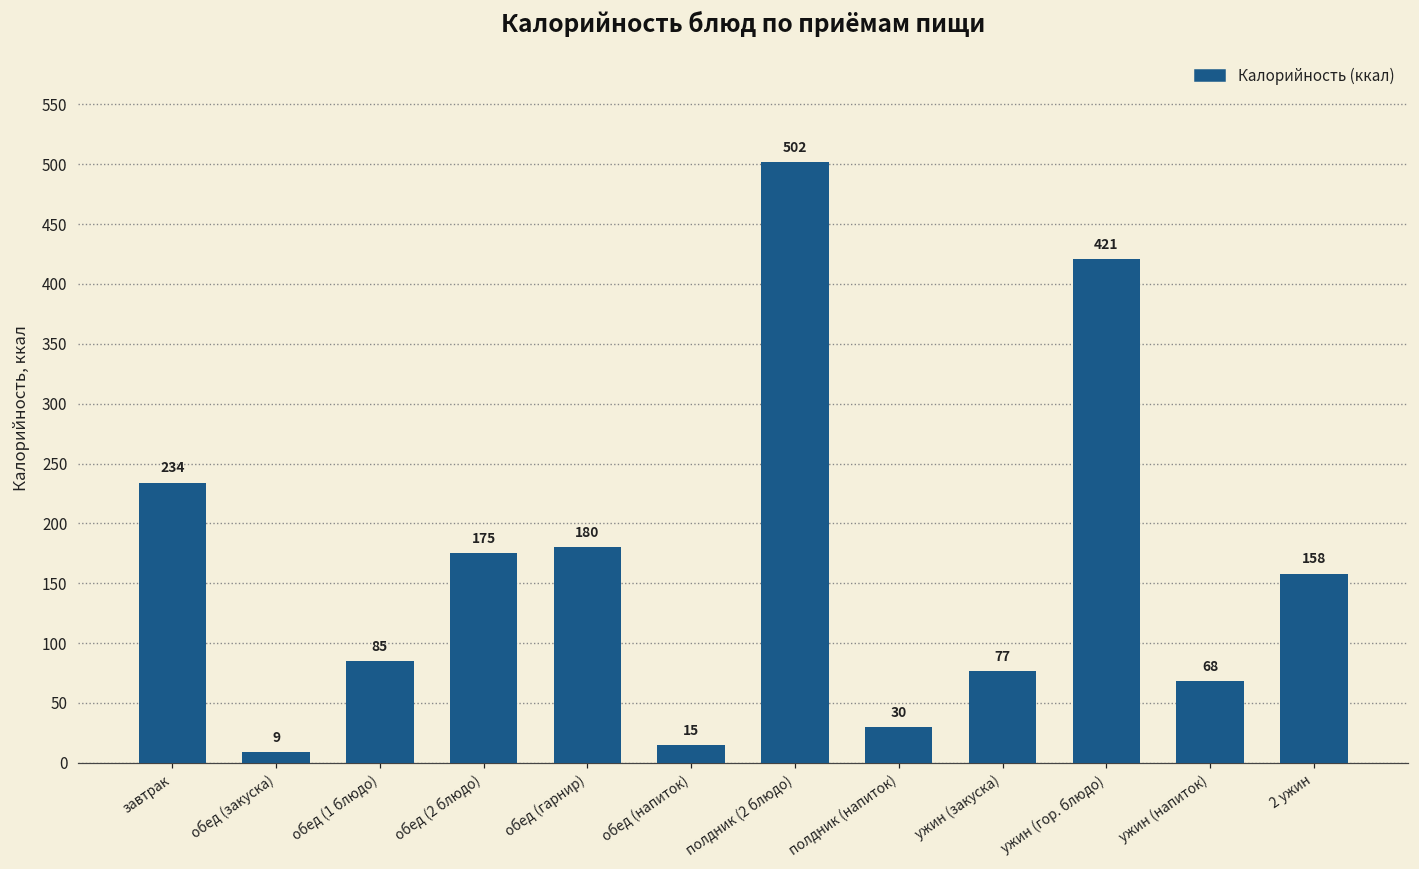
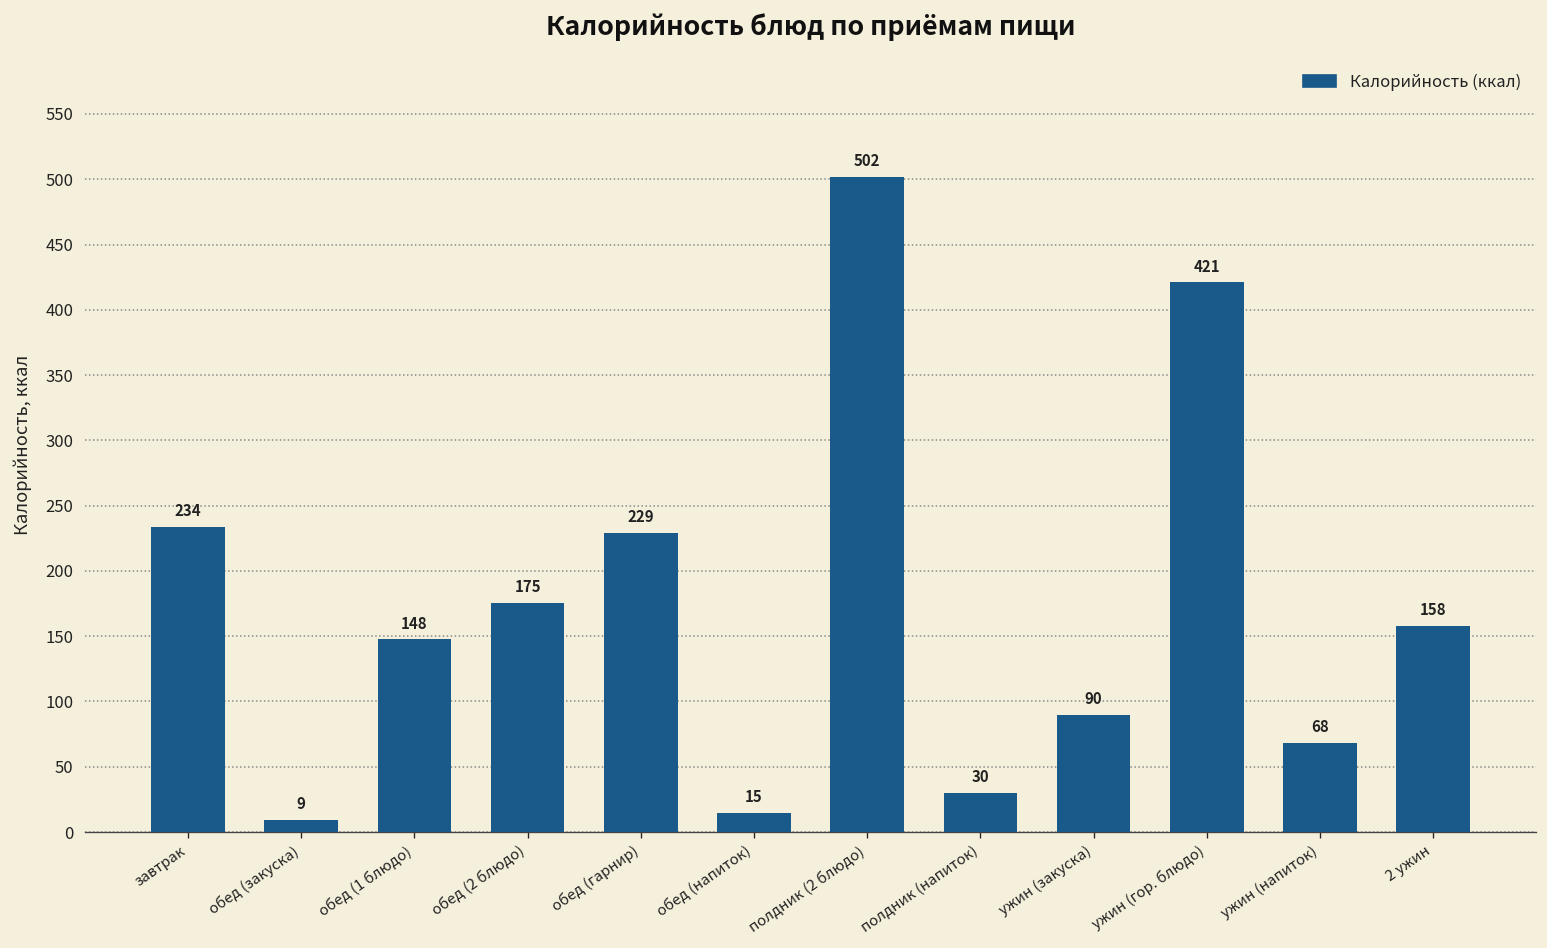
обед (1 блюдо): 85 -> 148
обед (гарнир): 180 -> 229
ужин (закуска): 77 -> 90
